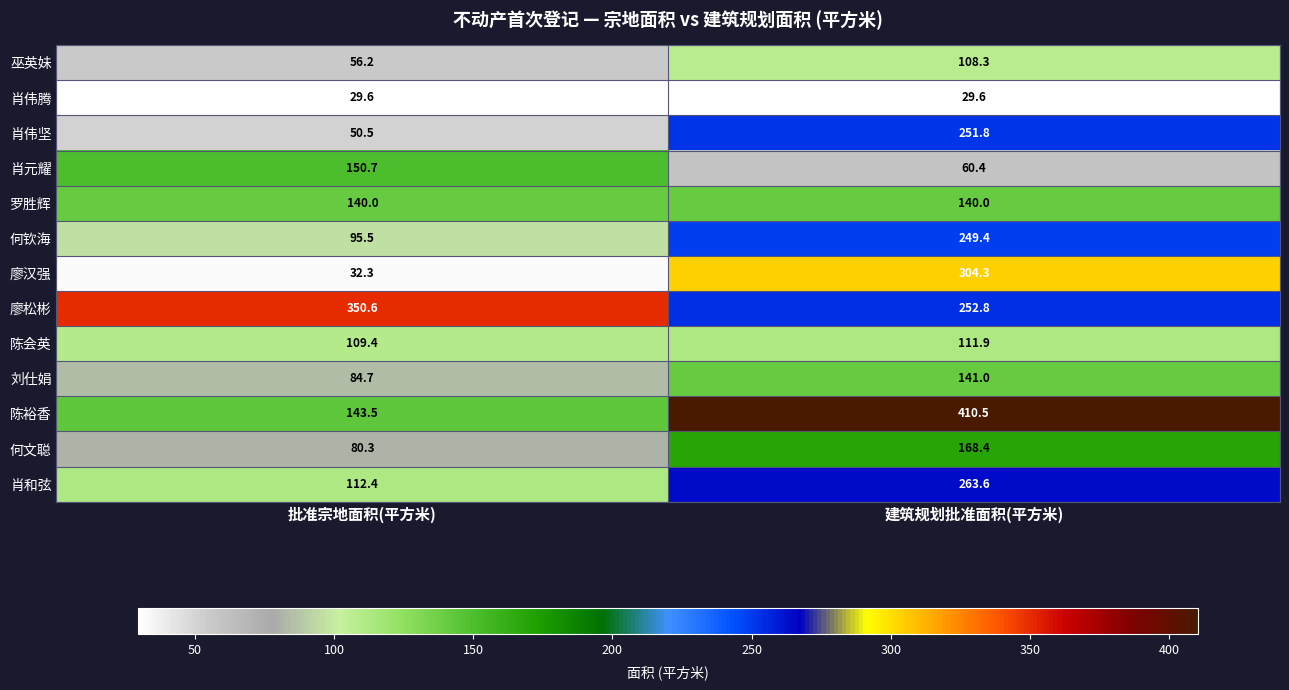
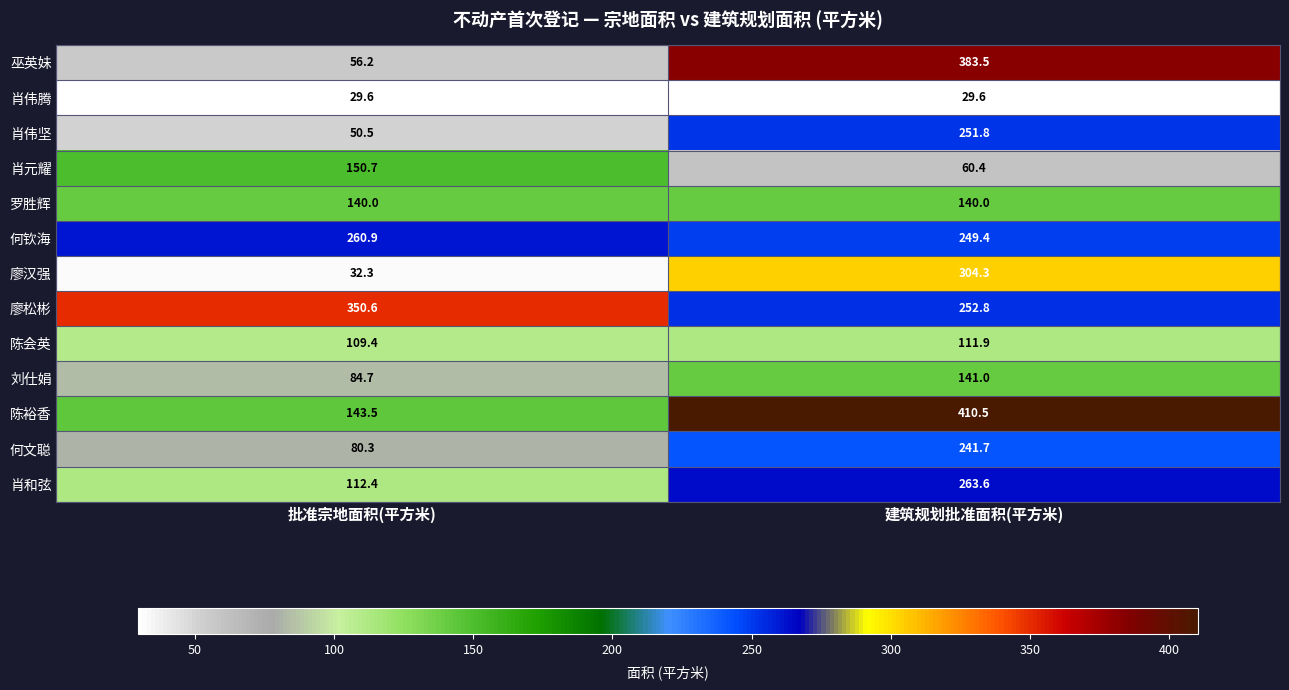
巫英妹, 建筑规划批准面积(平方米): 108.3 -> 383.5
何钦海, 批准宗地面积(平方米): 95.5 -> 260.9
何文聪, 建筑规划批准面积(平方米): 168.4 -> 241.7
